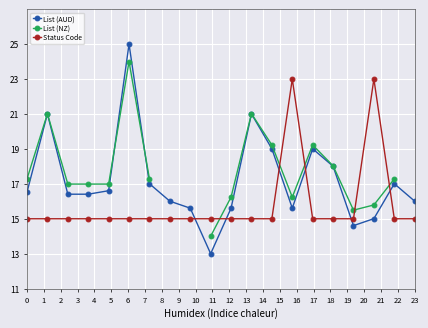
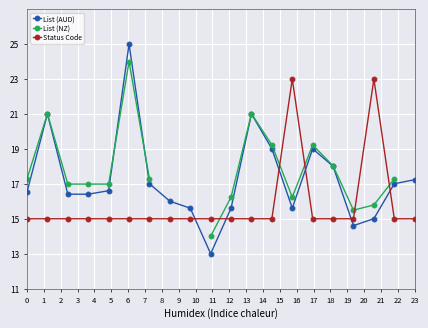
List (AUD), 23: 16.0 -> 17.2
